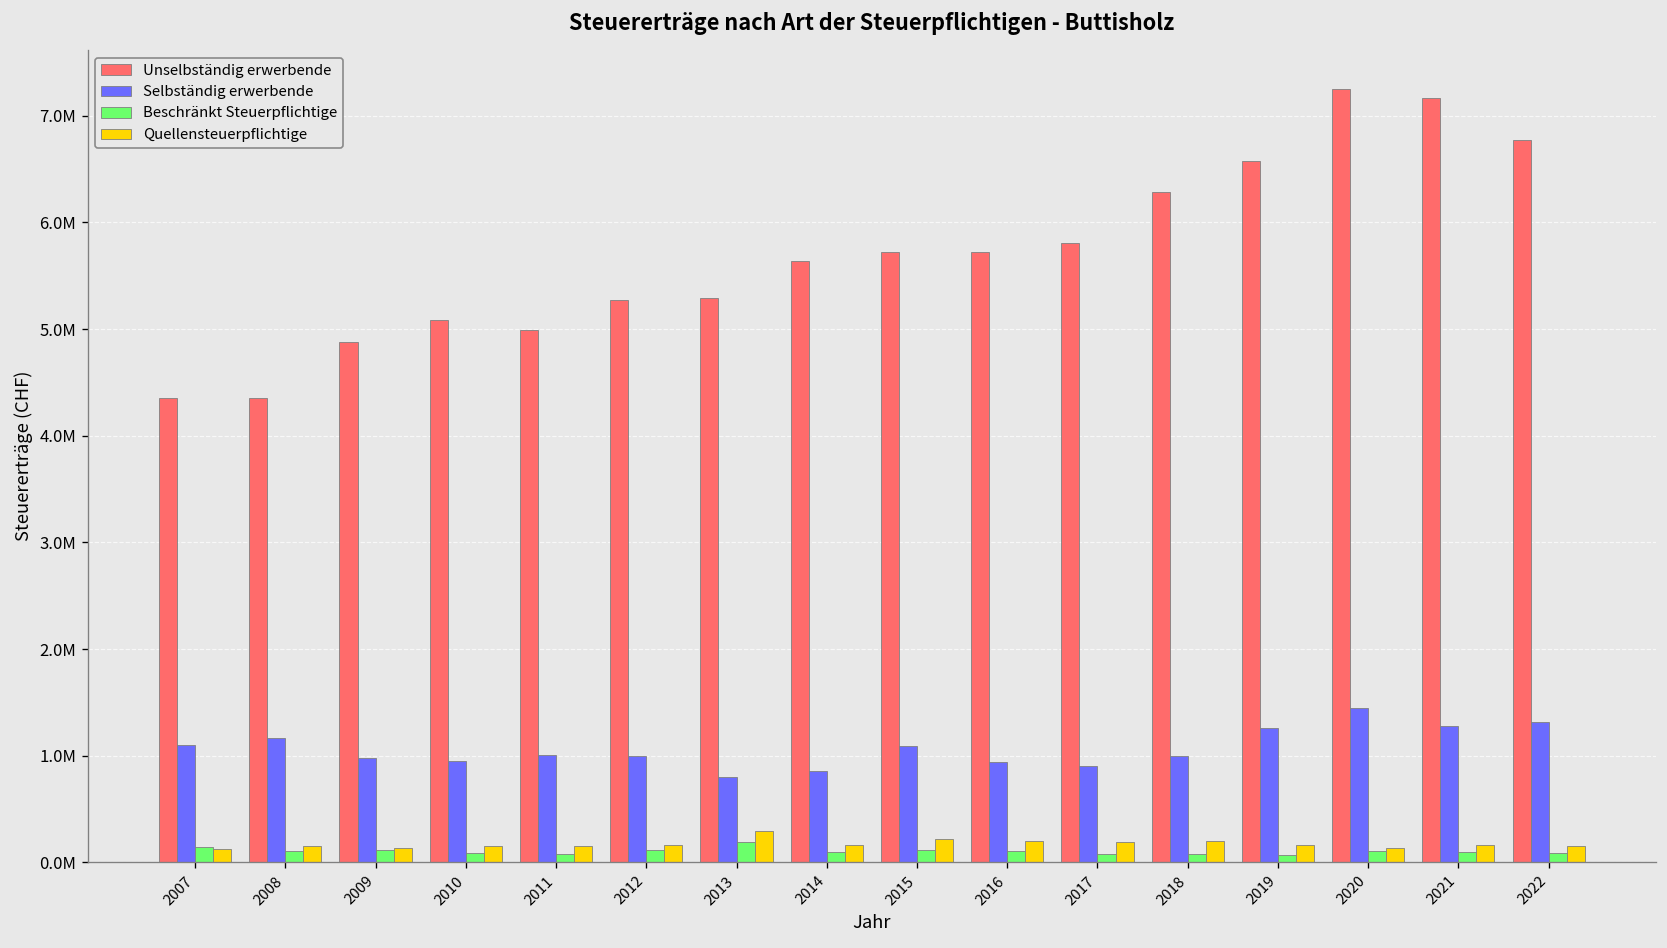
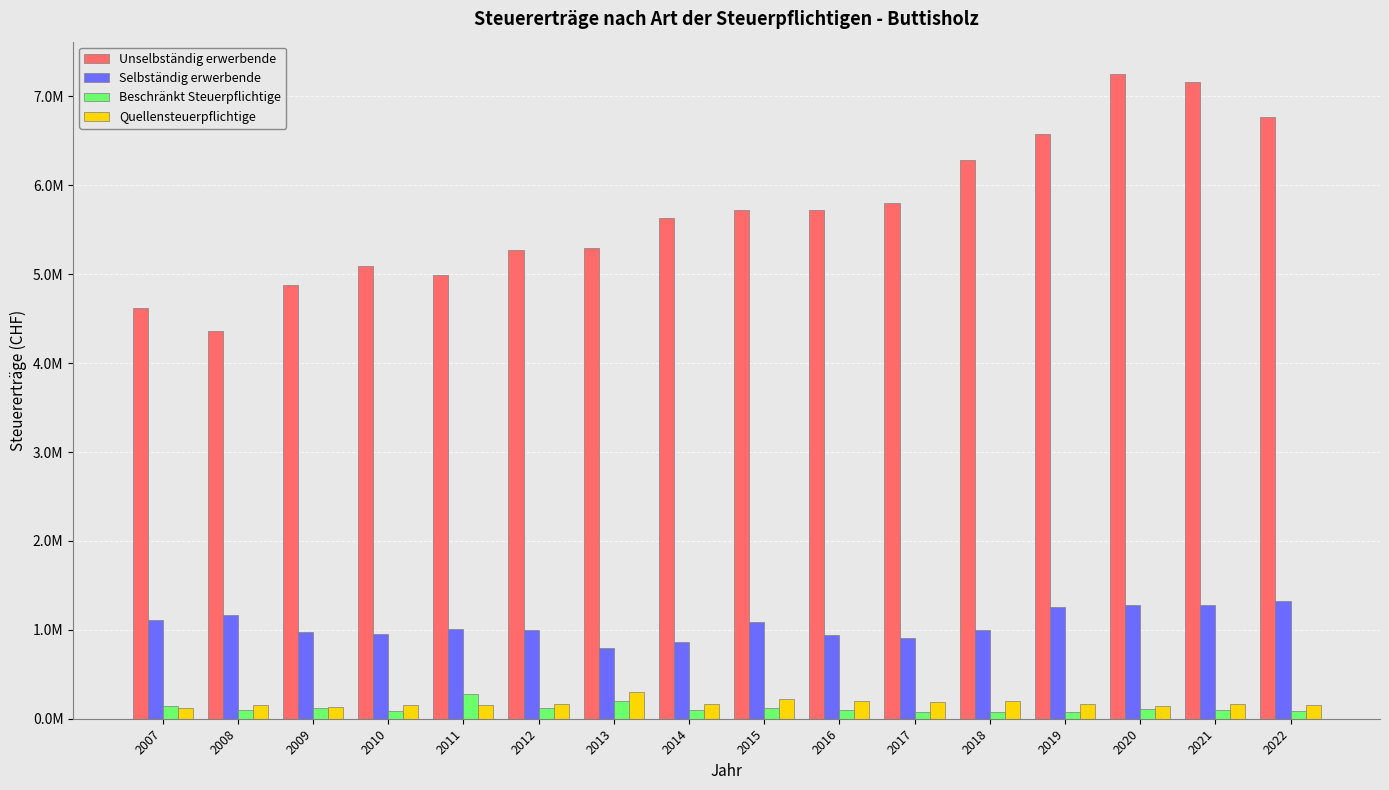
Unselbständig erwerbende, 2007: 4400000 -> 4600000
Beschränkt Steuerpflichtige, 2011: 100000 -> 300000
Selbständig erwerbende, 2020: 1400000 -> 1300000
